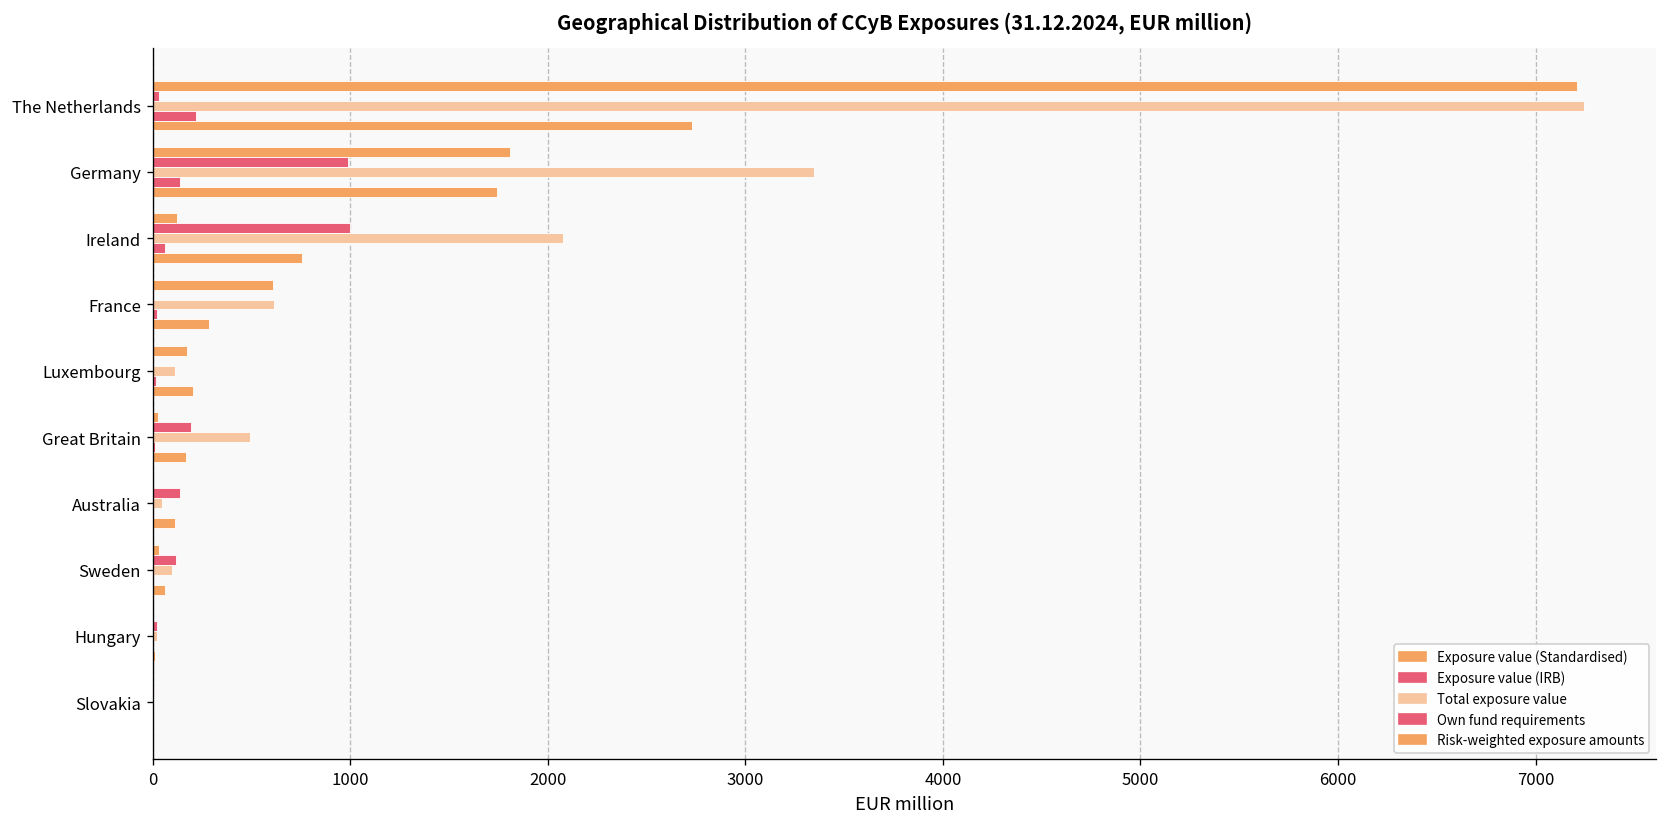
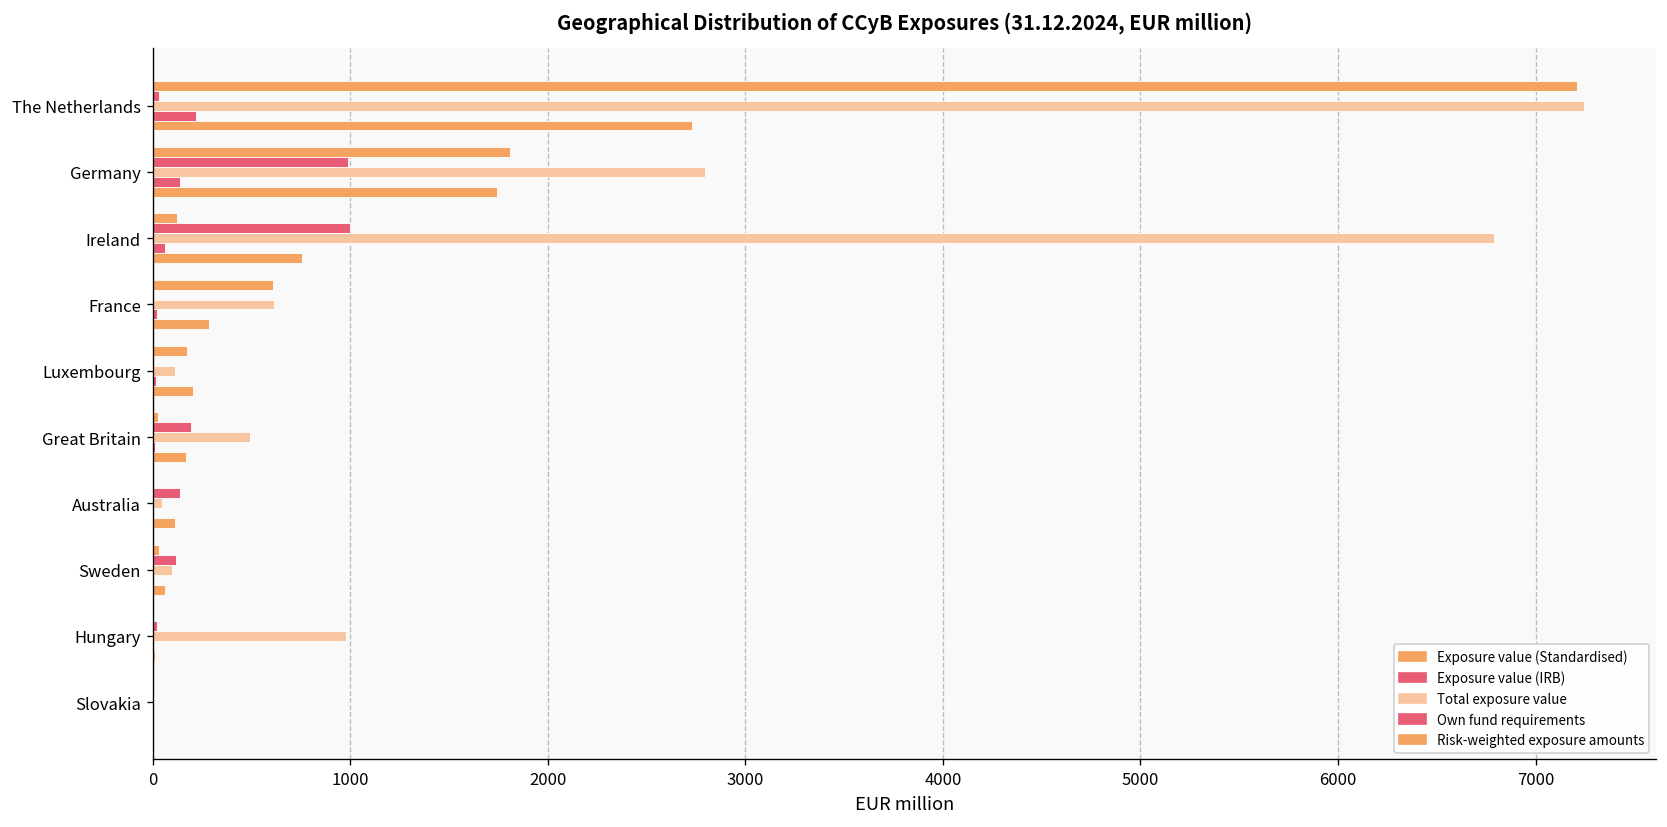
Total exposure value, Germany: 3350 -> 2800
Total exposure value, Ireland: 2080 -> 6790
Total exposure value, Hungary: 20 -> 980
